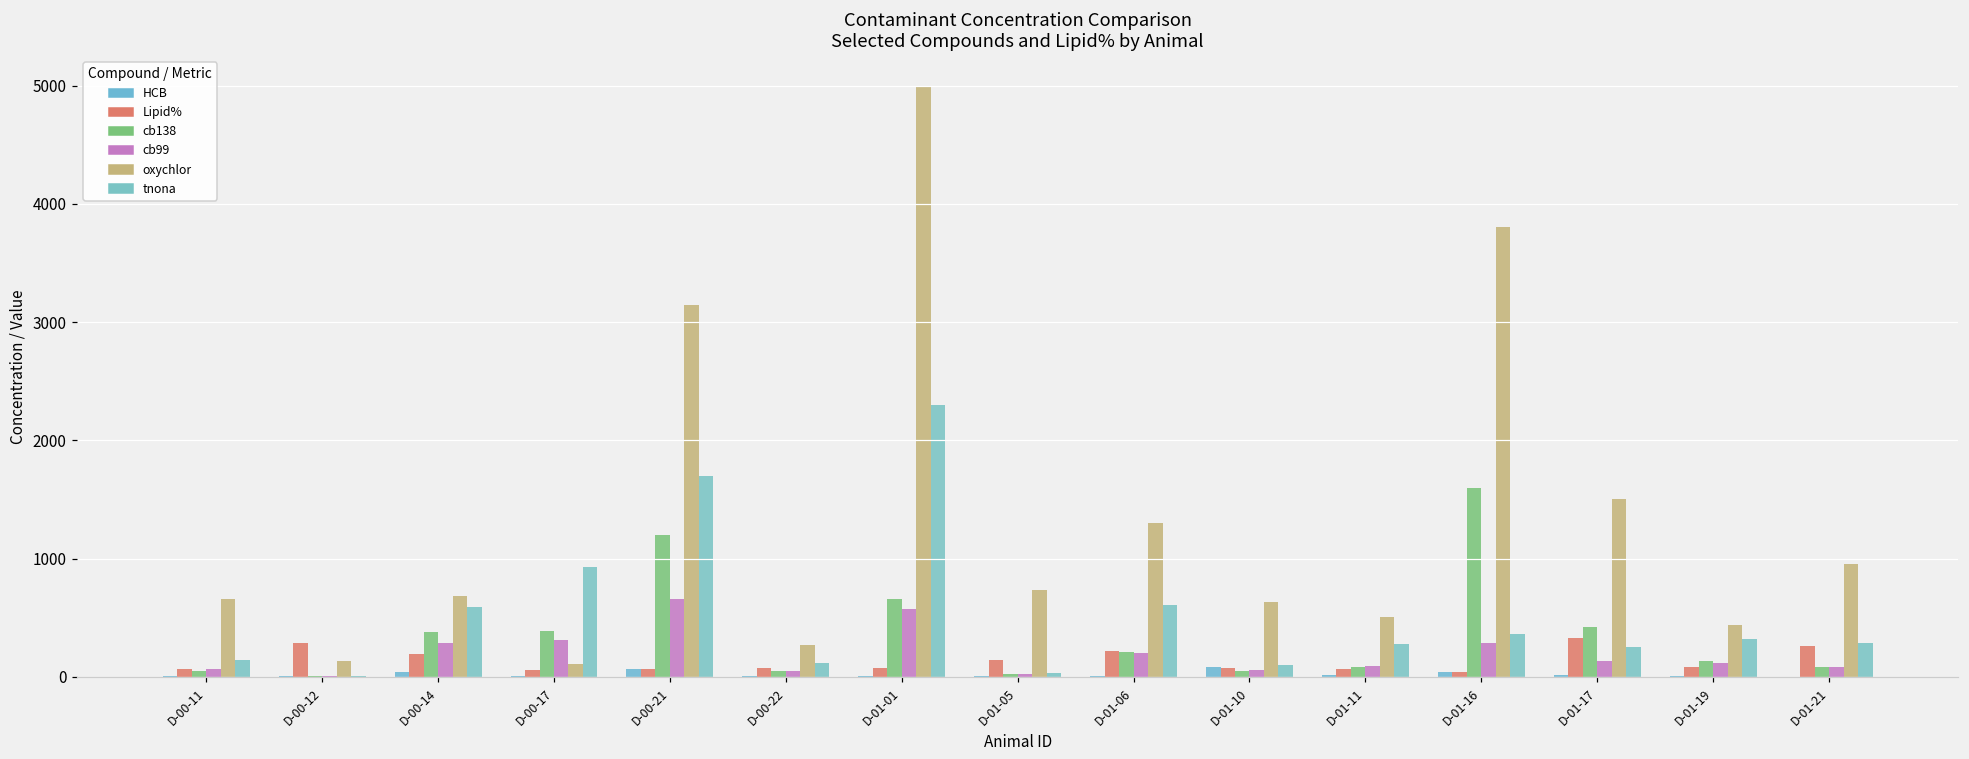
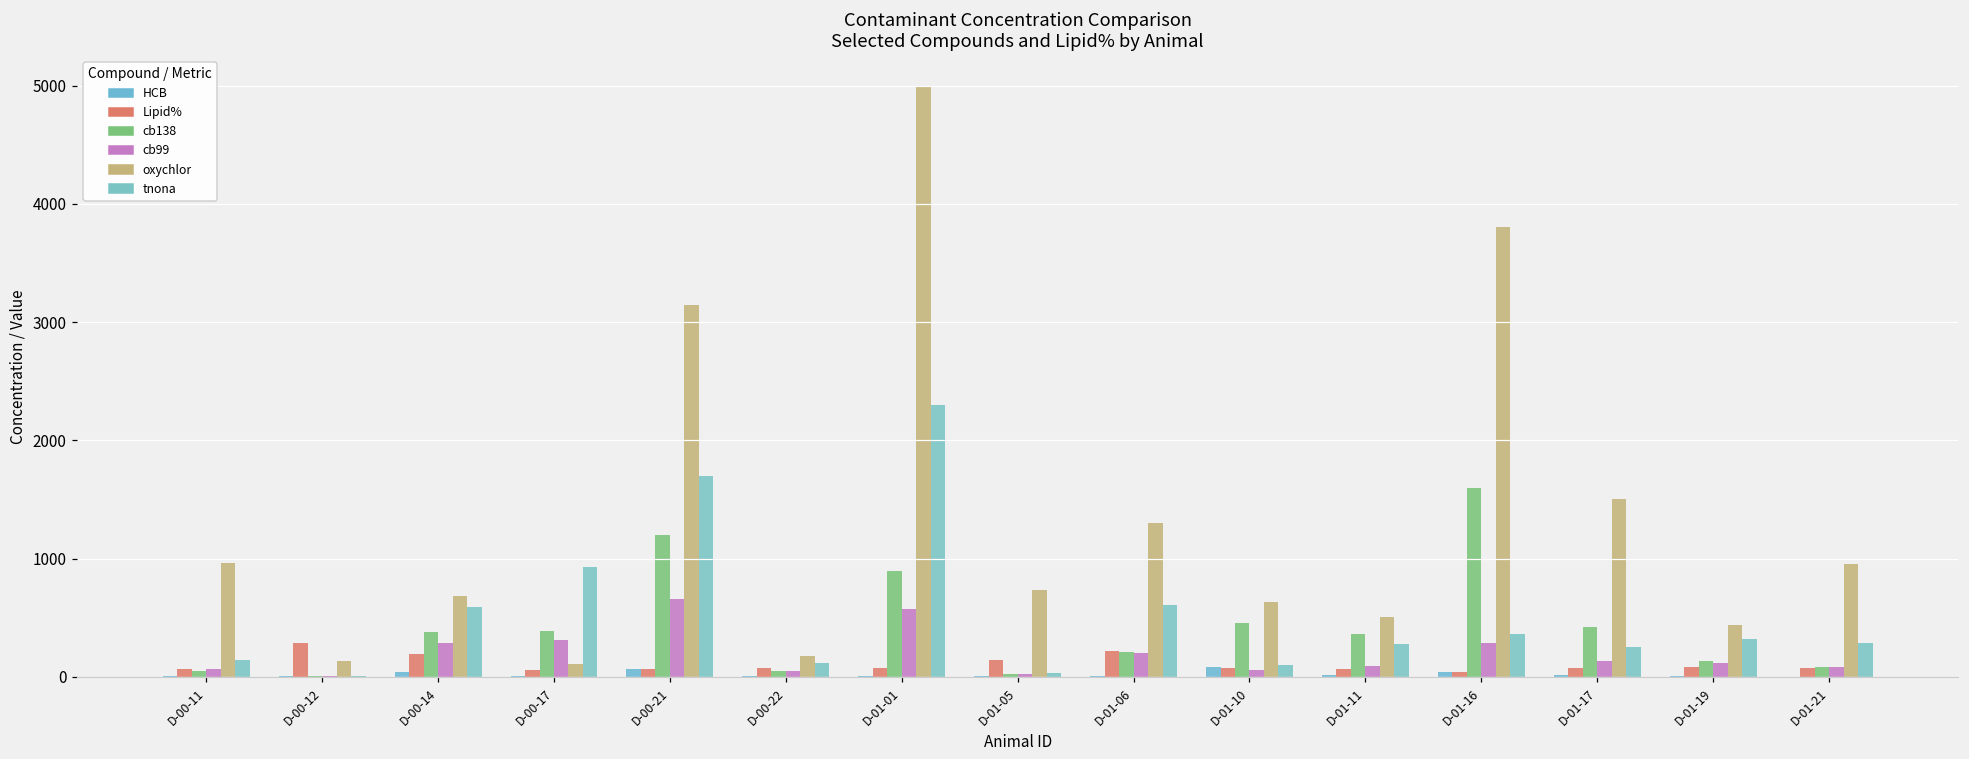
oxychlor, D-00-11: 660 -> 960
oxychlor, D-00-22: 270 -> 180
cb138, D-01-01: 660 -> 890
cb138, D-01-10: 50 -> 460
cb138, D-01-11: 80 -> 370
Lipid%, D-01-17: 330 -> 80
Lipid%, D-01-21: 260 -> 80
